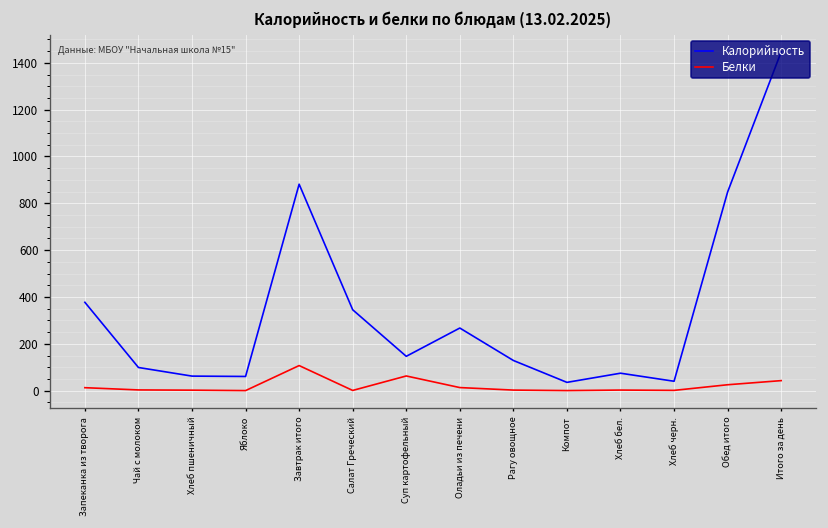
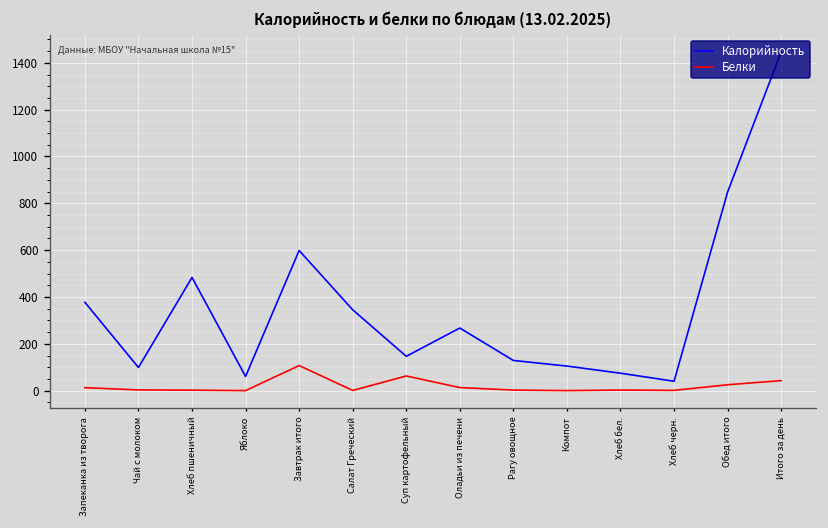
Калорийность, Хлеб пшеничный: 60 -> 480
Калорийность, Завтрак итого: 880 -> 600
Калорийность, Компот: 40 -> 100
